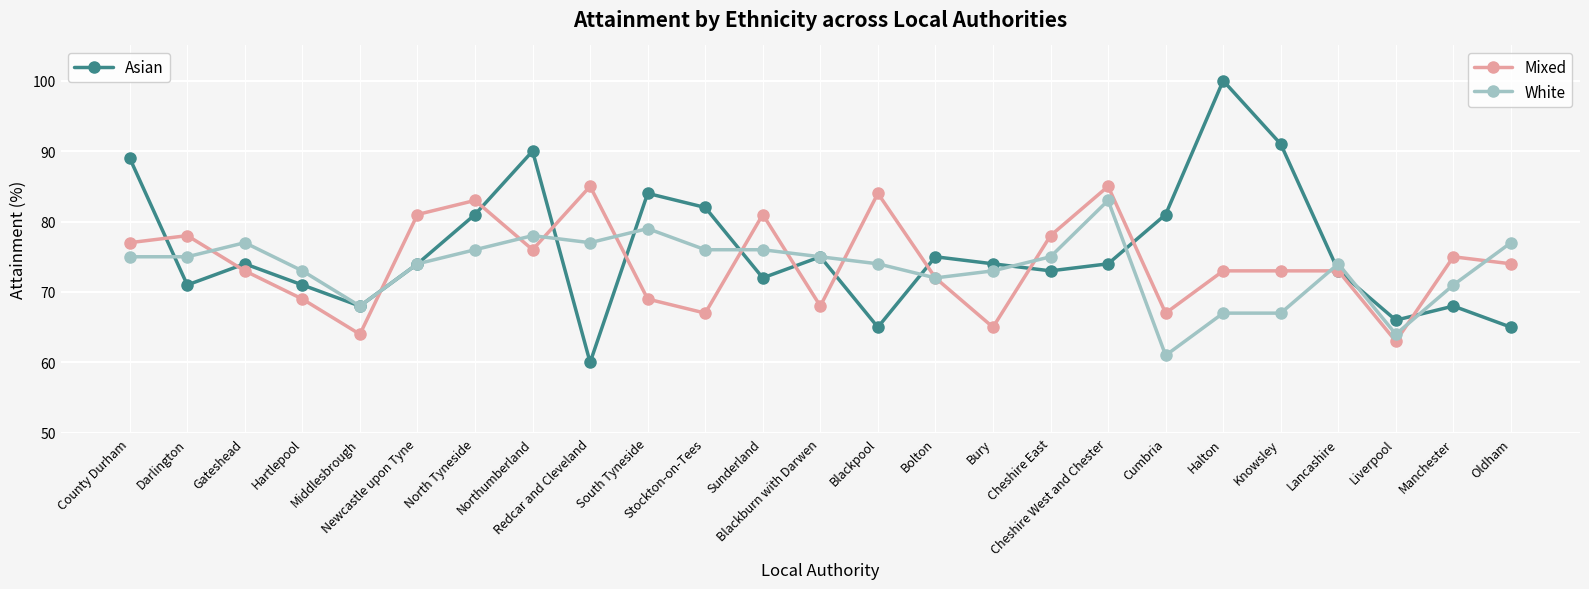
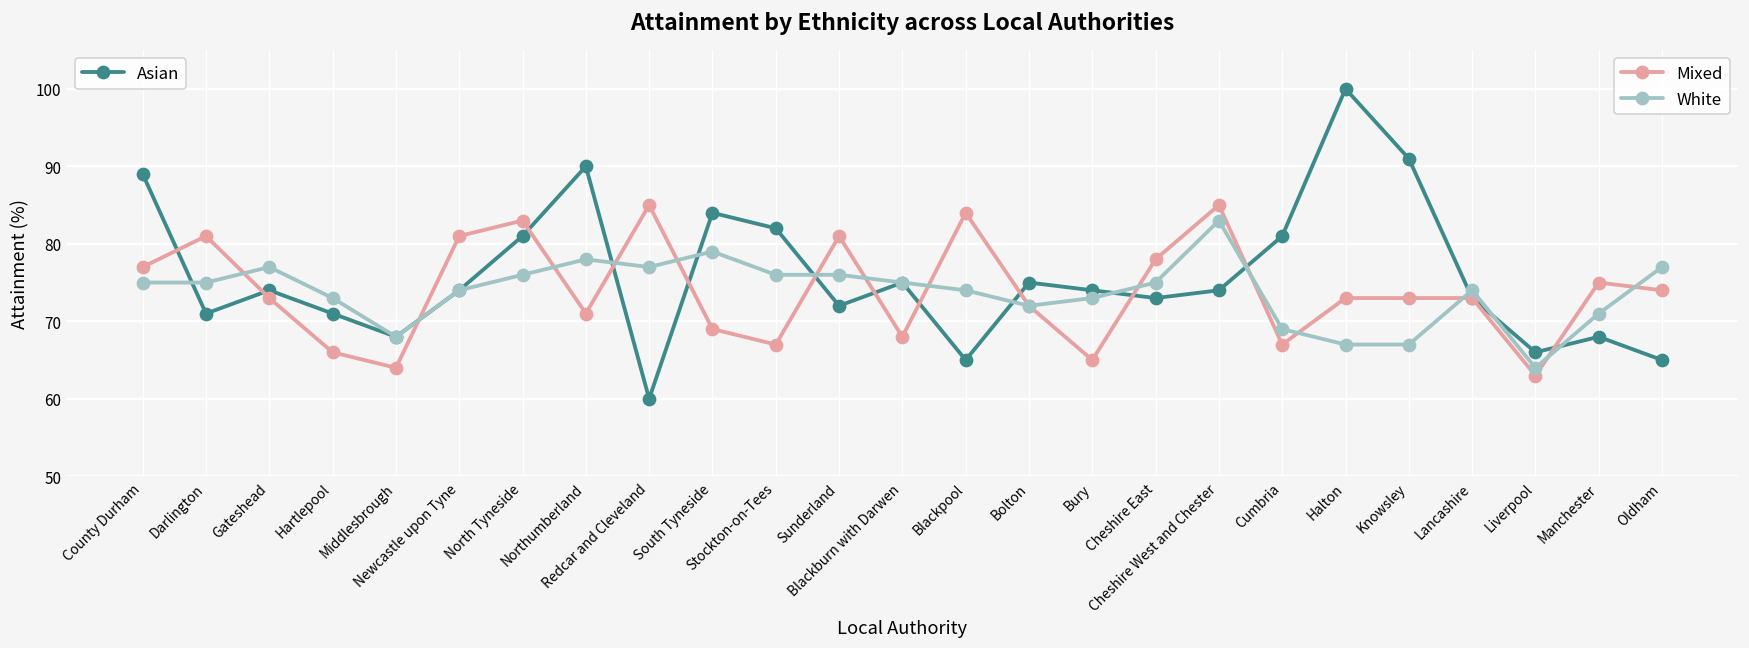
Mixed, Darlington: 78 -> 81
Mixed, Hartlepool: 69 -> 66
Mixed, Northumberland: 76 -> 71
White, Cumbria: 61 -> 69
